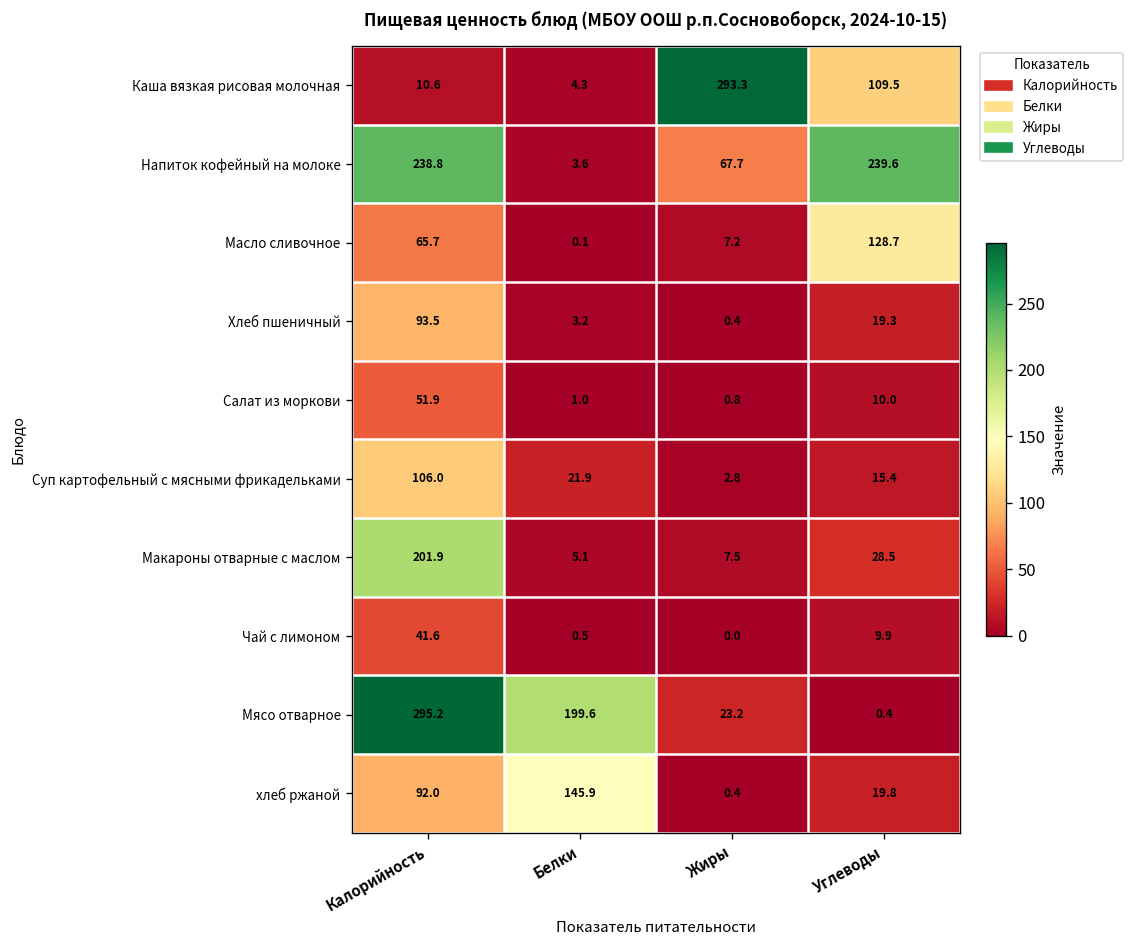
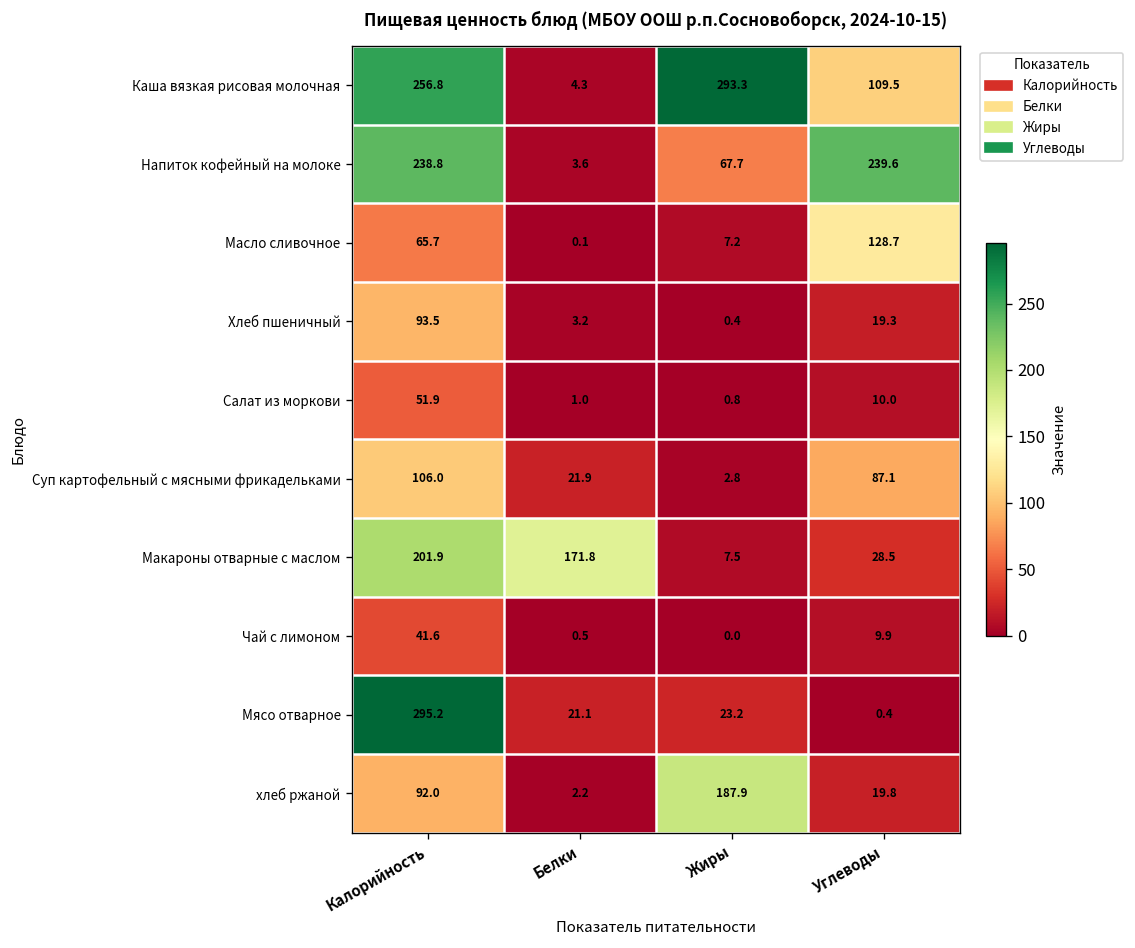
Каша вязкая рисовая молочная, Калорийность: 10.6 -> 256.8
Суп картофельный с мясными фрикадельками, Углеводы: 15.4 -> 87.1
Макароны отварные с маслом, Белки: 5.1 -> 171.8
Мясо отварное, Белки: 199.6 -> 21.1
хлеб ржаной, Белки: 145.9 -> 2.2
хлеб ржаной, Жиры: 0.4 -> 187.9
